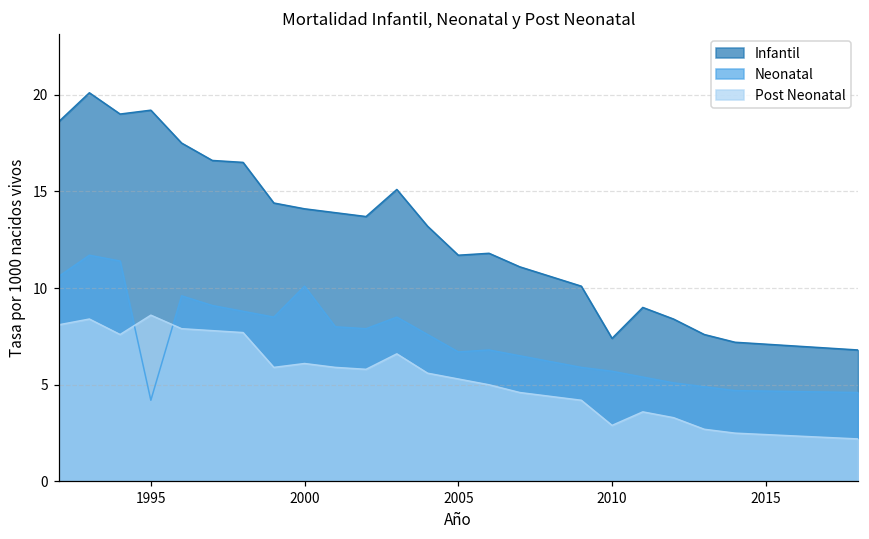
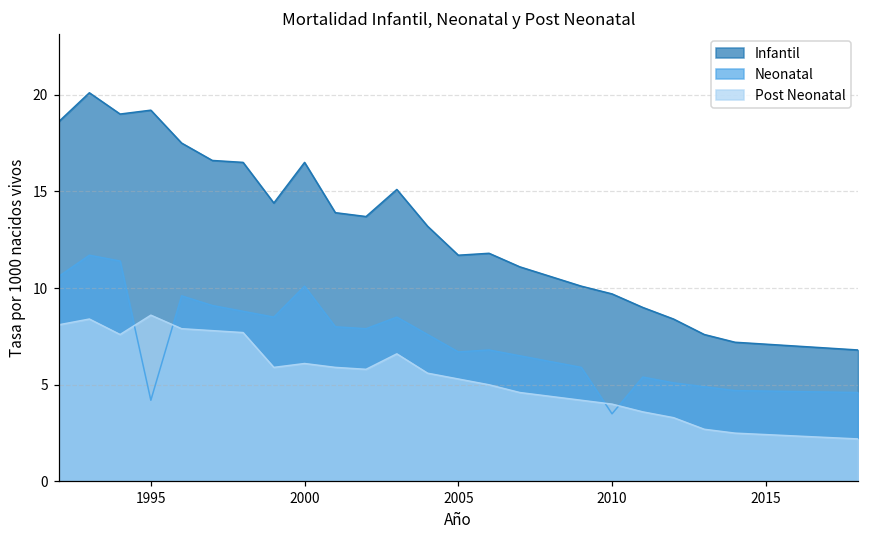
Infantil, 2000: 14.1 -> 16.5
Infantil, 2010: 7.4 -> 9.7
Neonatal, 2010: 5.7 -> 3.5
Post Neonatal, 2010: 2.9 -> 4.0
